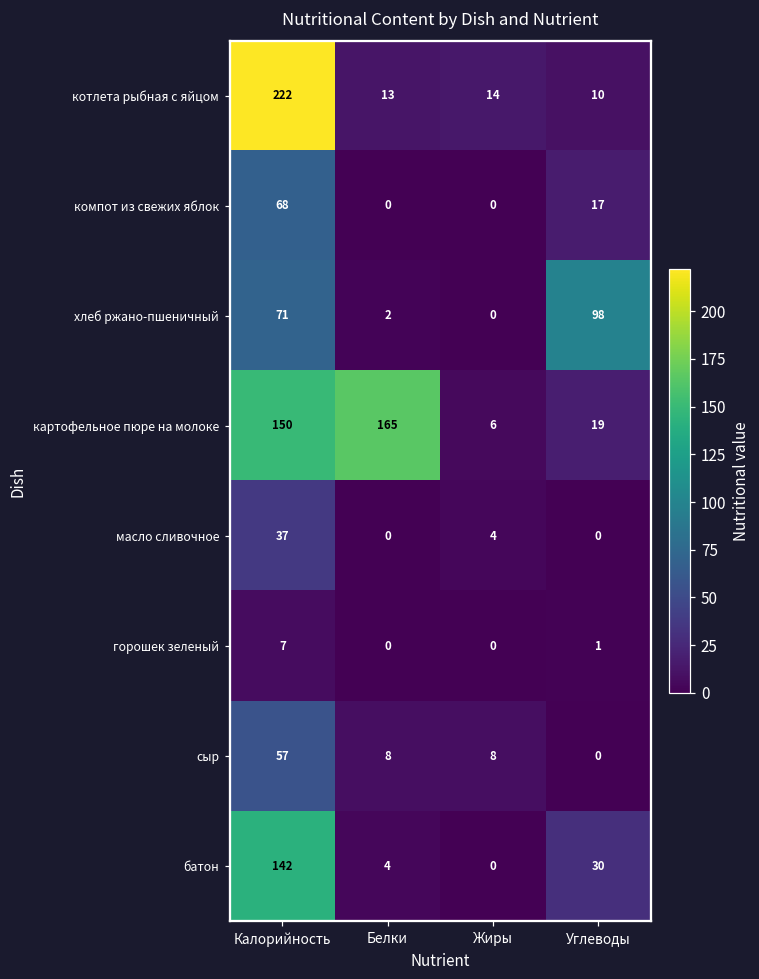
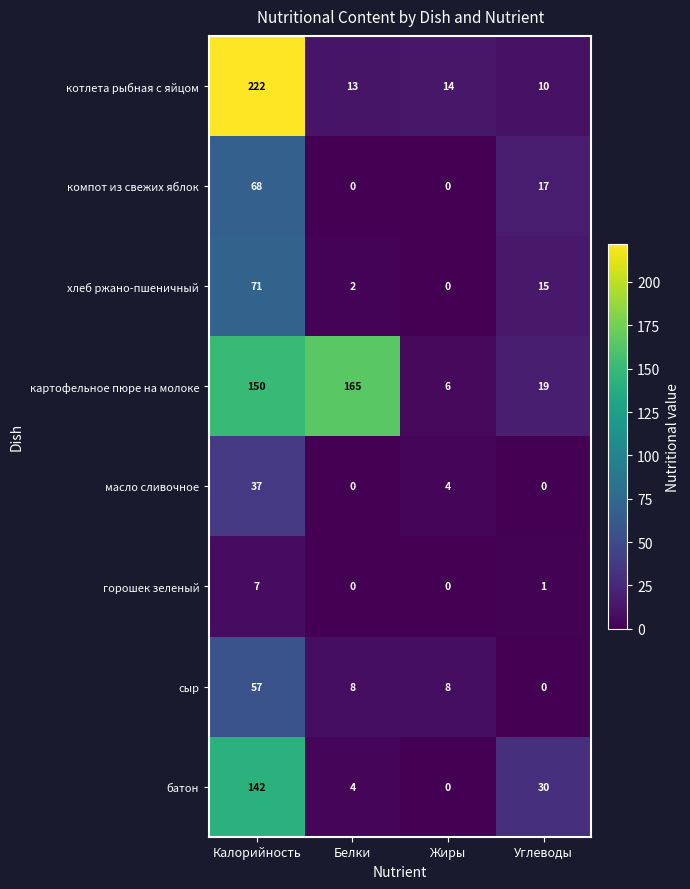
хлеб ржано-пшеничный, Углеводы: 98 -> 15
